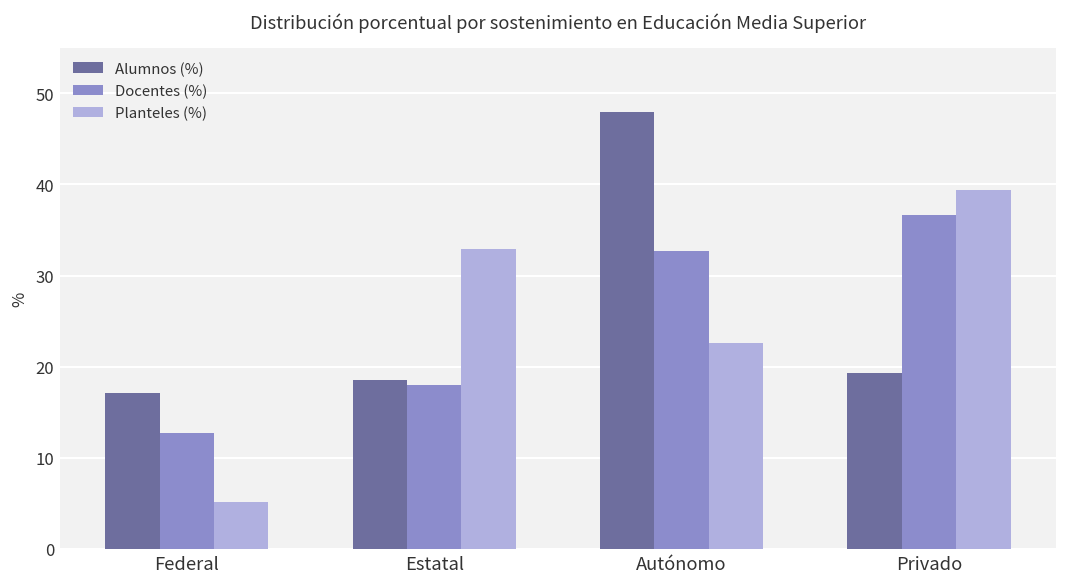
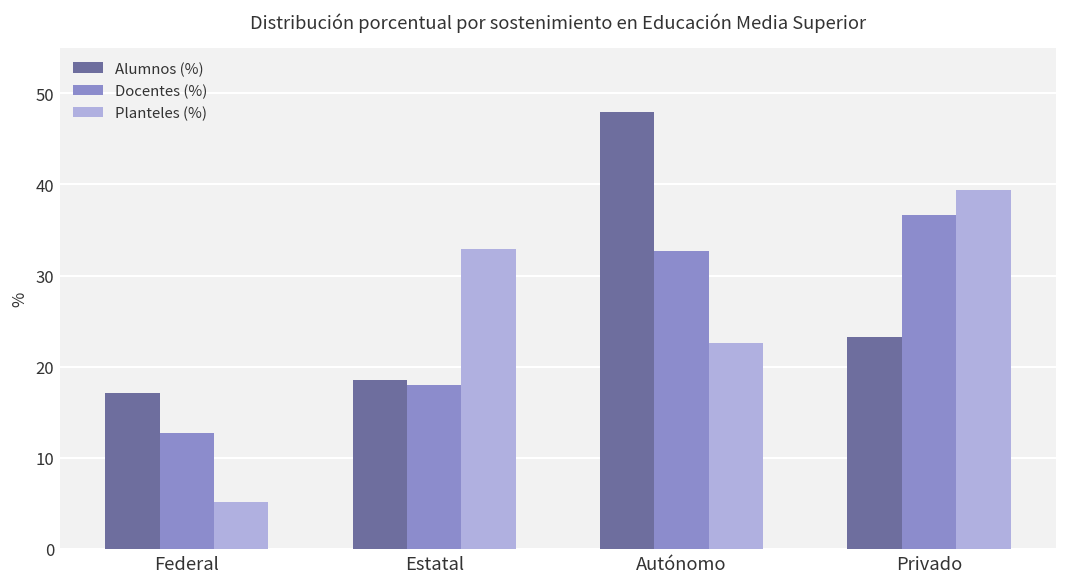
Alumnos (%), Privado: 19 -> 23
